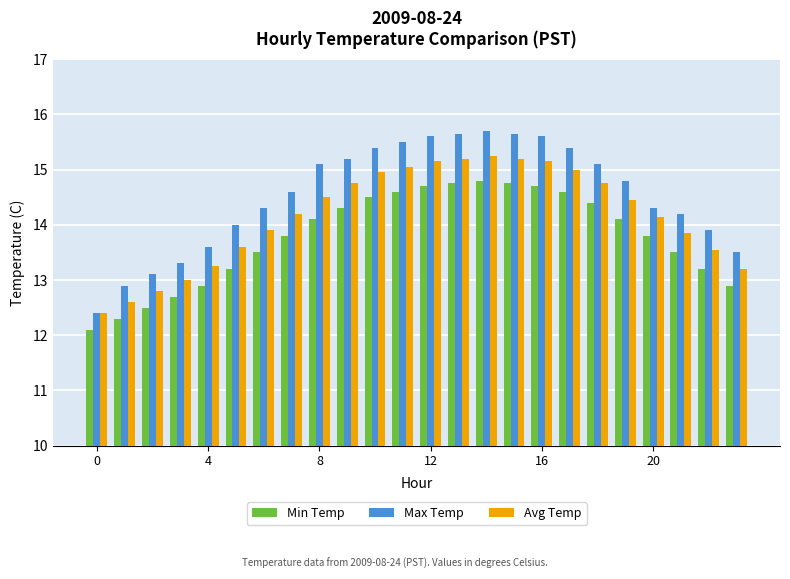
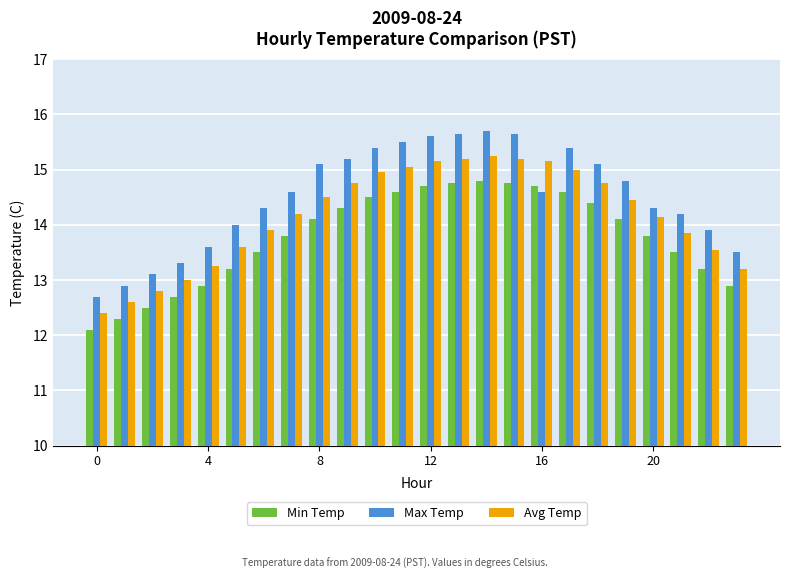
Max Temp, 0: 12.4 -> 12.7
Max Temp, 16: 15.6 -> 14.6
